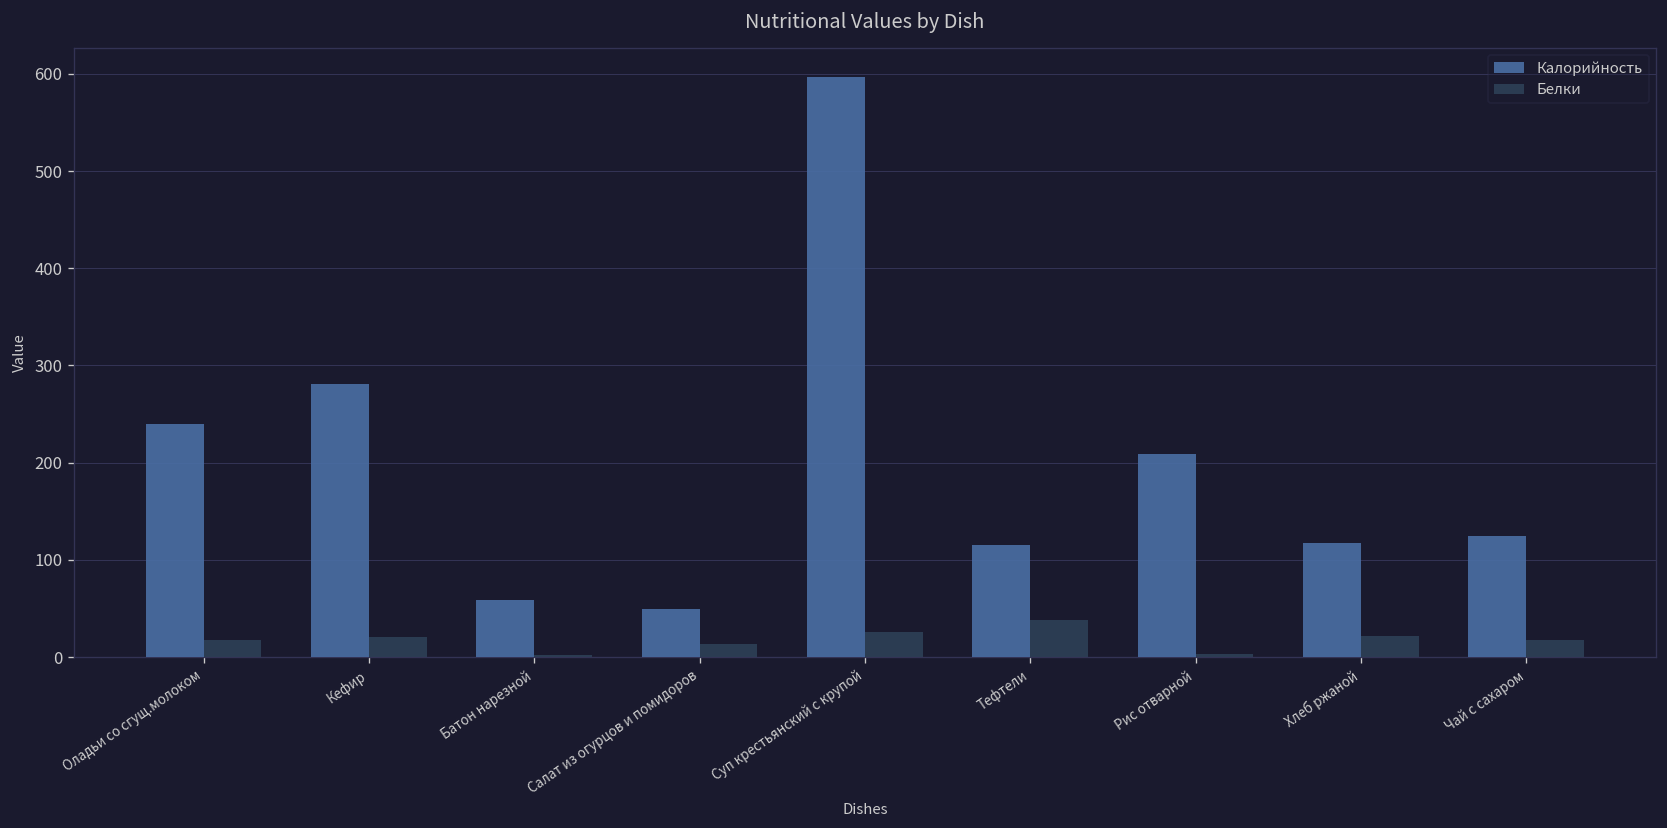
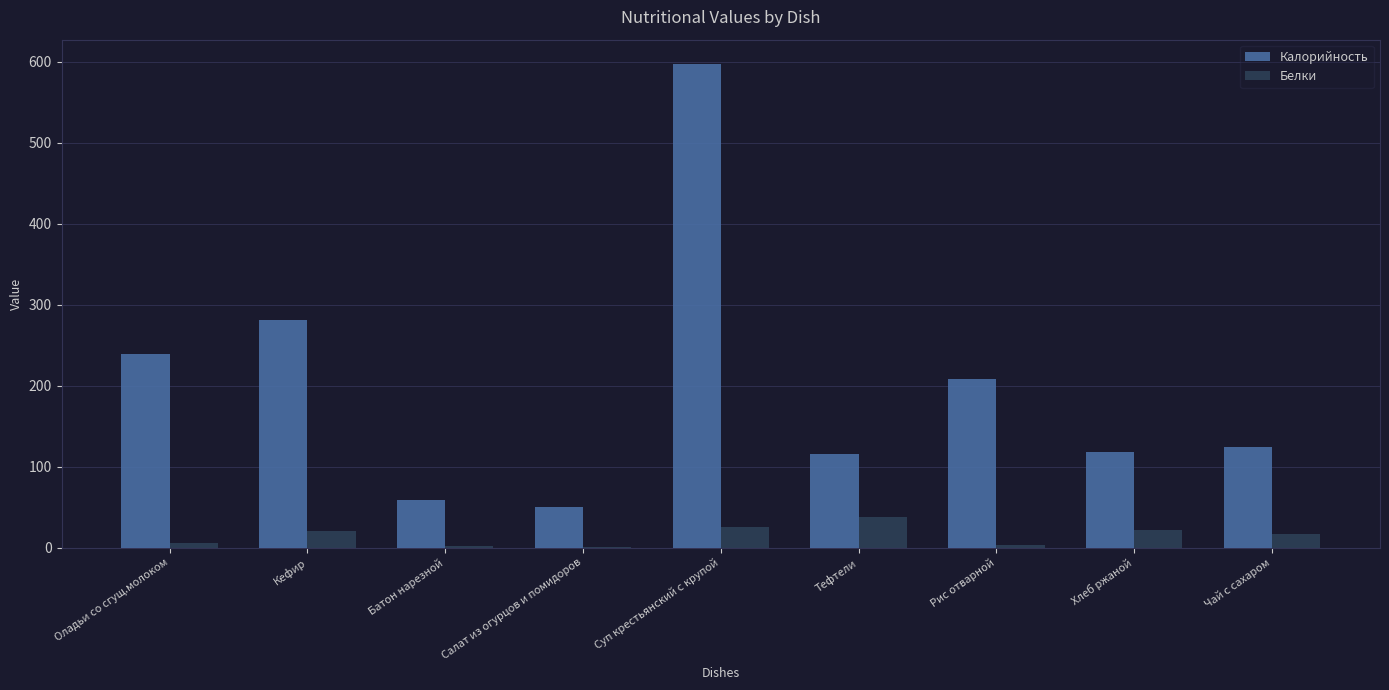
Белки, Оладьи со сгущ.молоком: 20 -> 10
Белки, Салат из огурцов и помидоров: 10 -> 0
